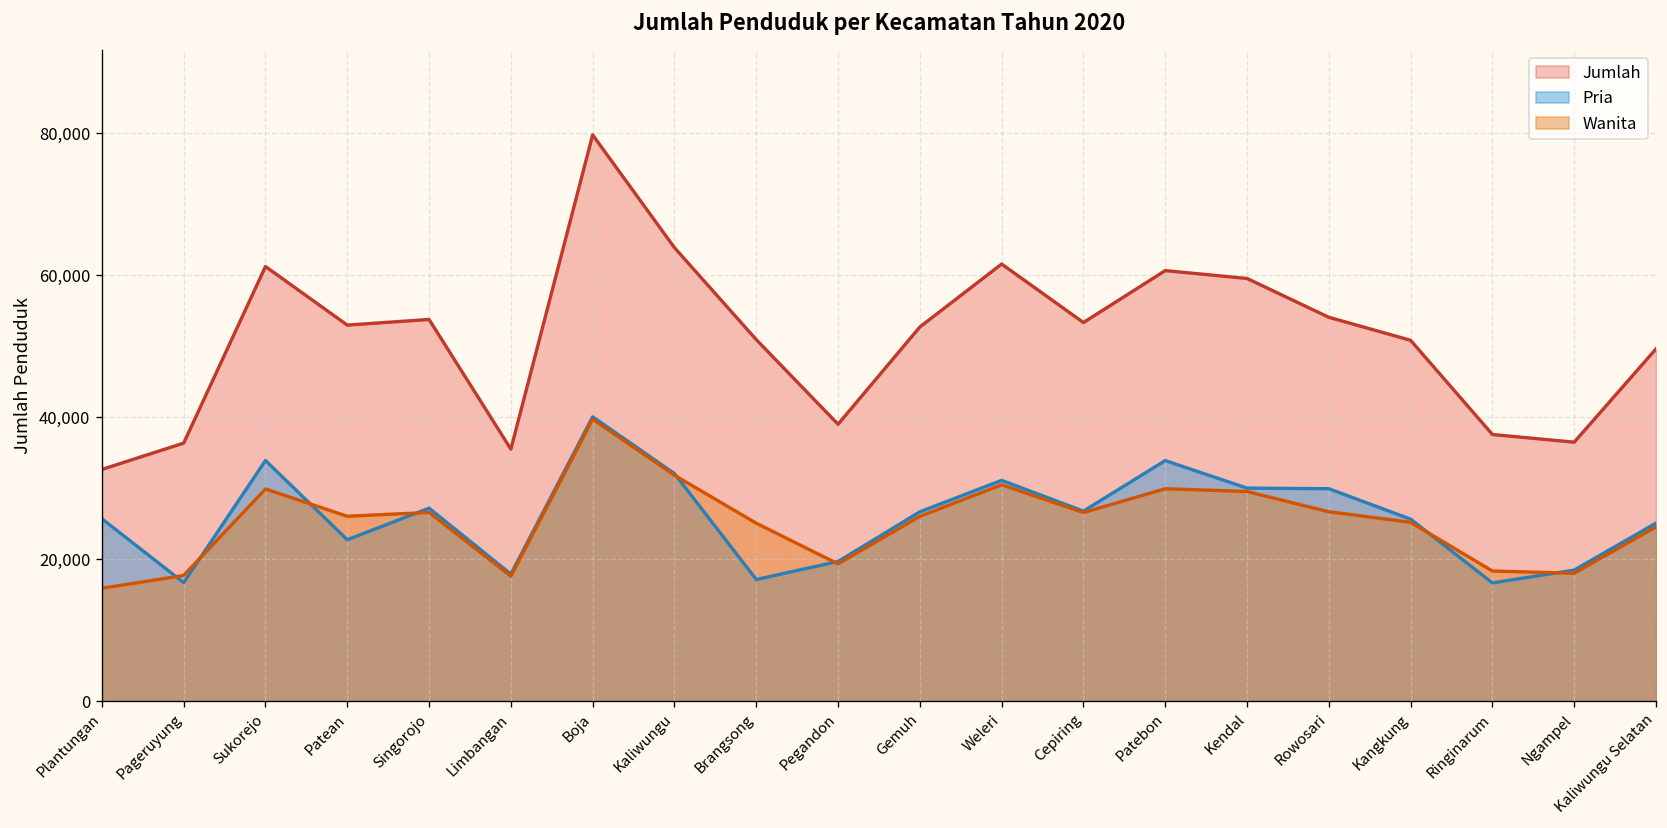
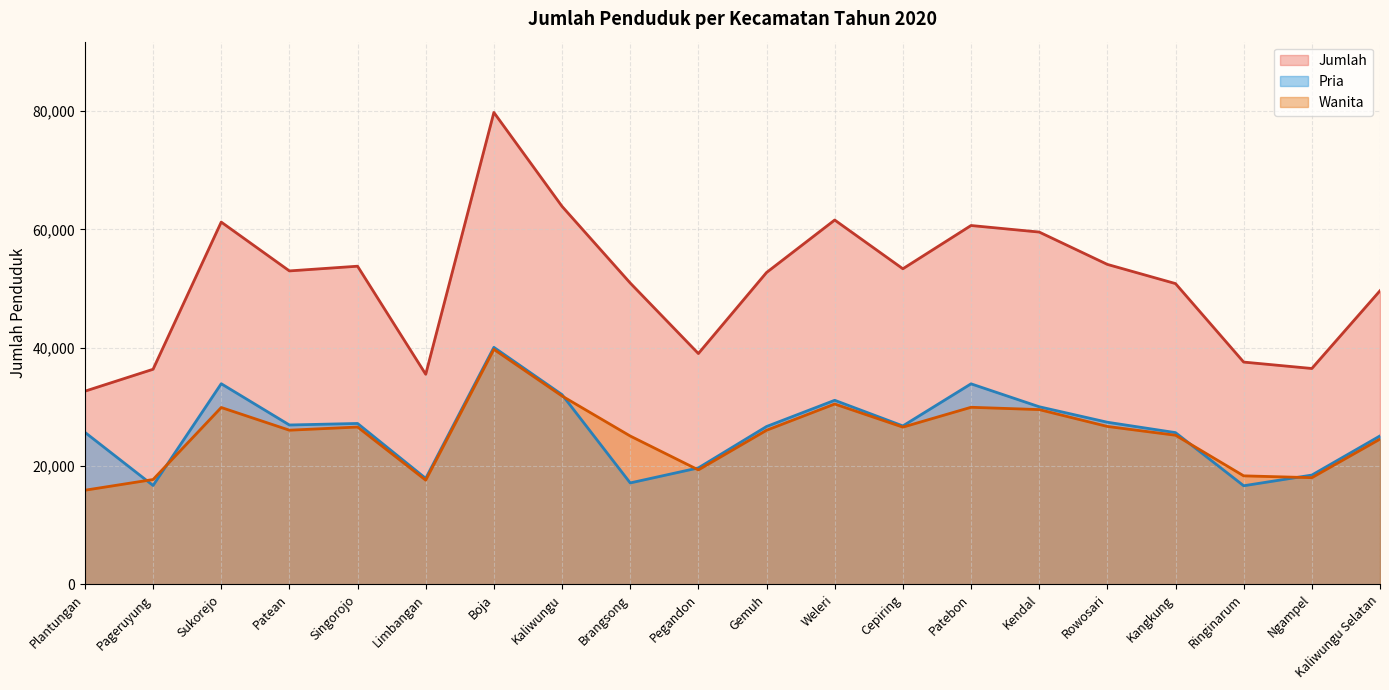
Pria, Patean: 23,000 -> 27,000
Pria, Rowosari: 30,000 -> 27,000
